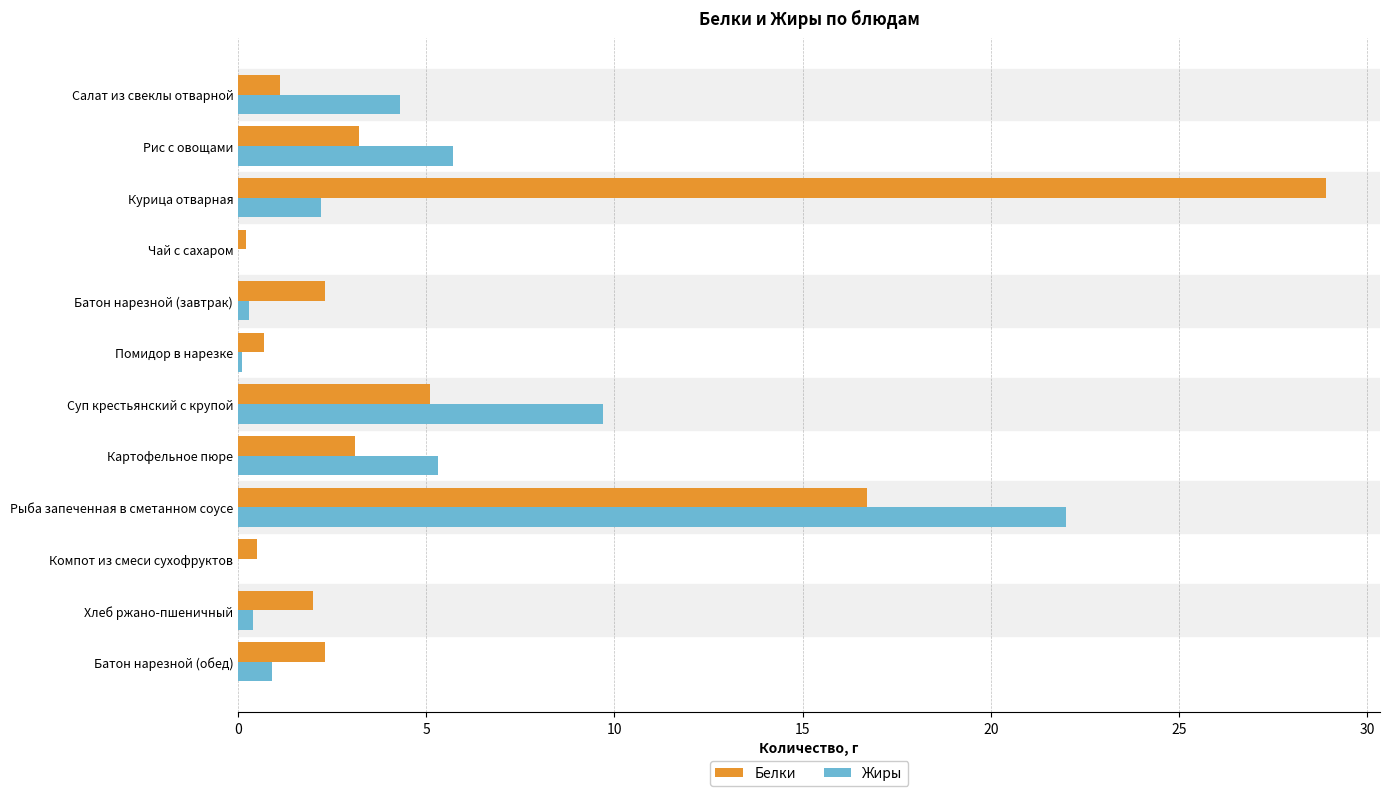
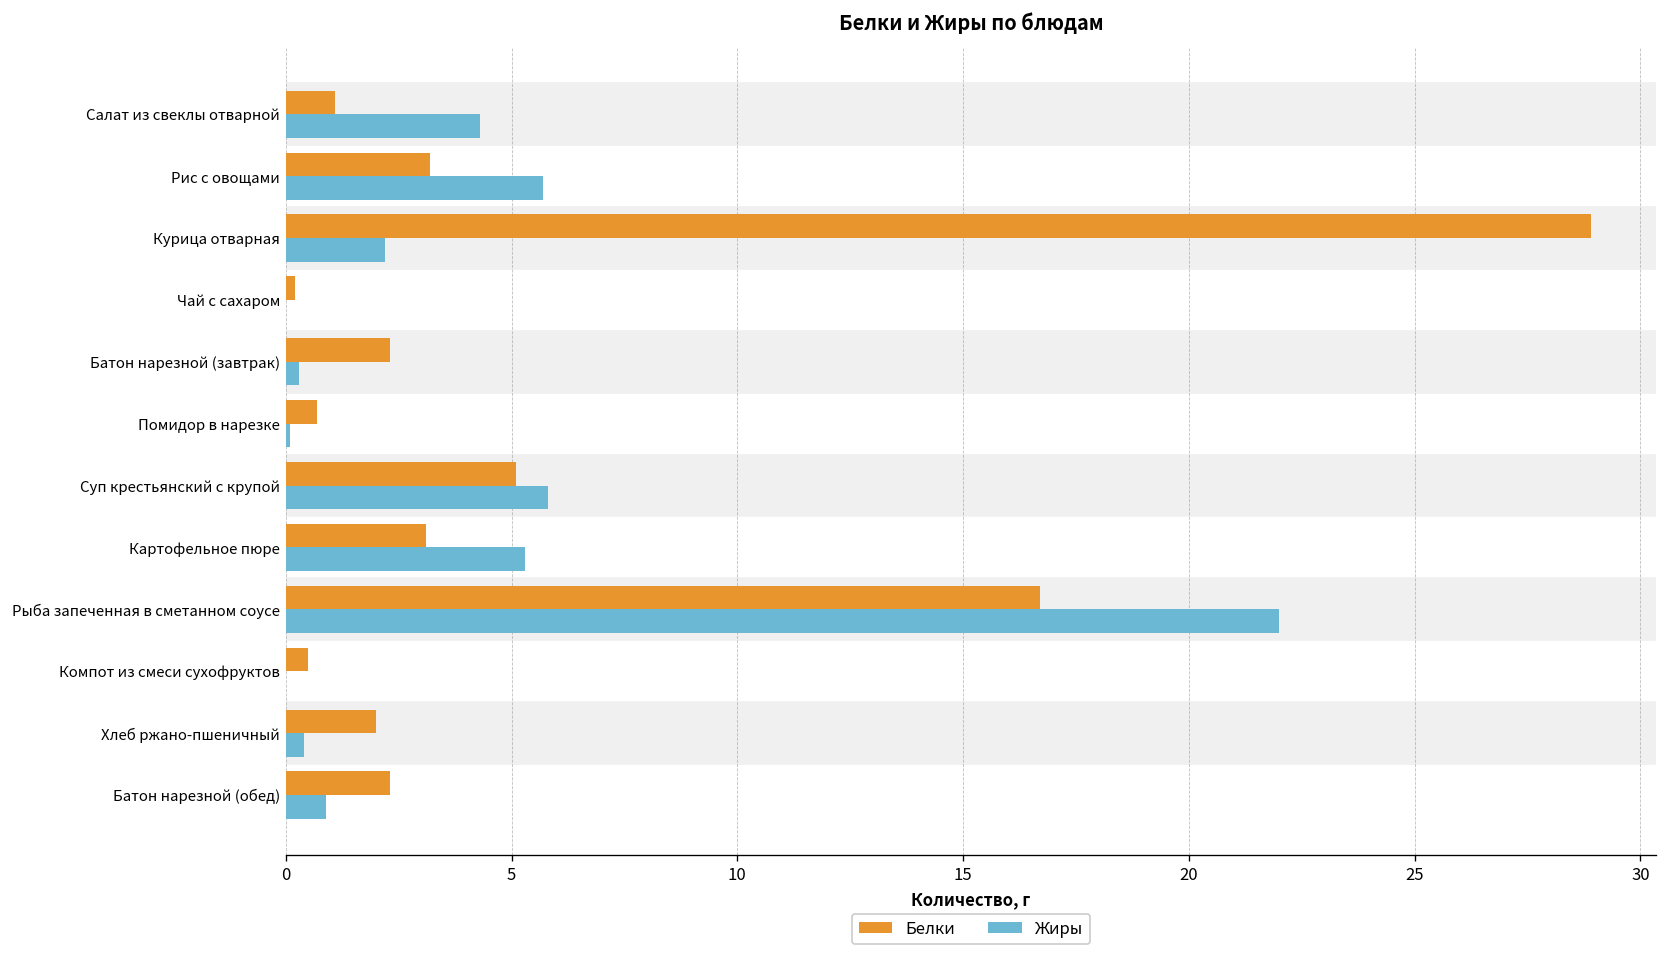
Жиры, Суп крестьянский с крупой: 9.7 -> 5.8
